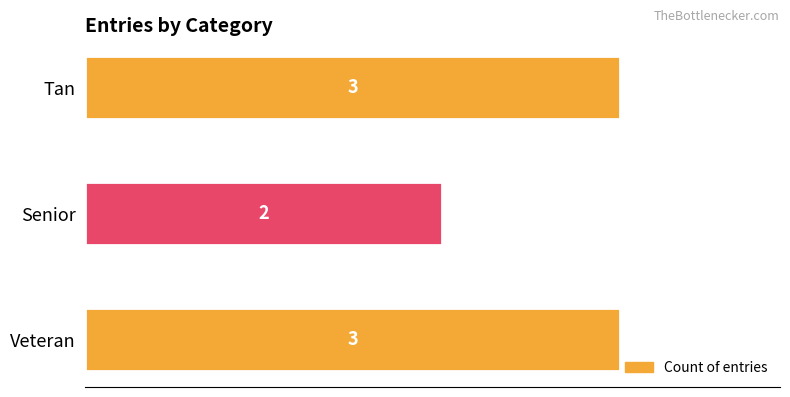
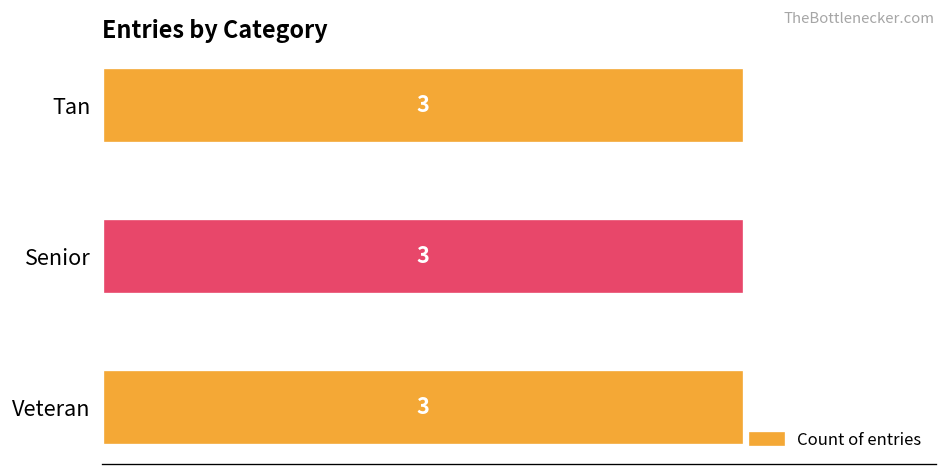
Senior: 2 -> 3
